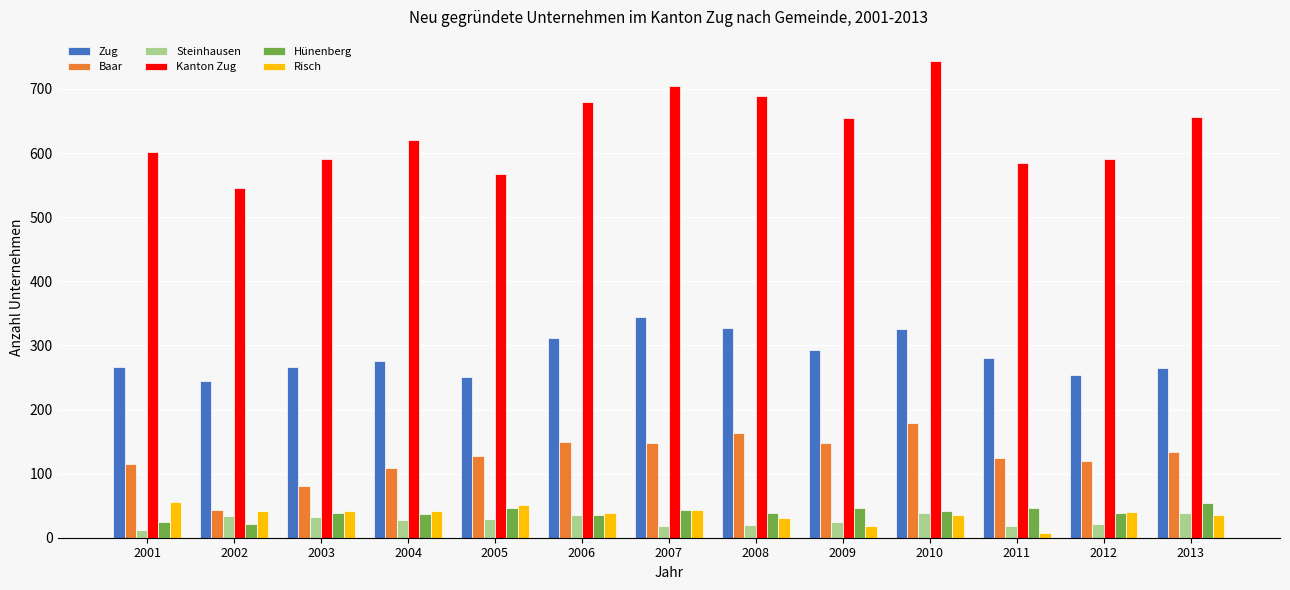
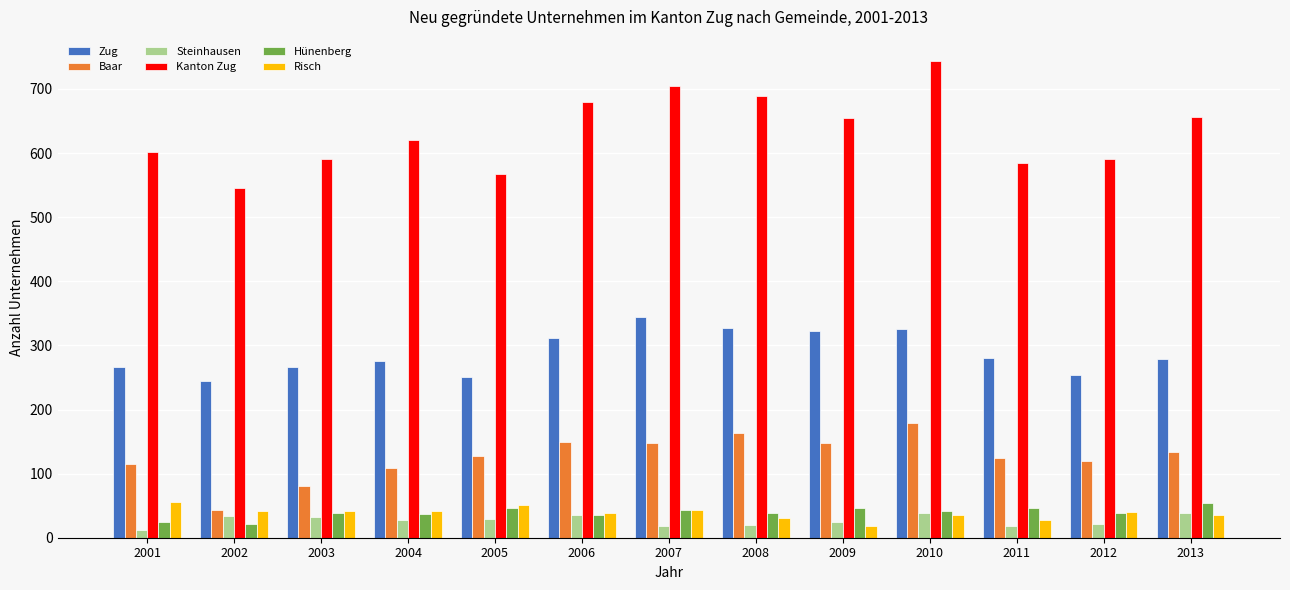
Zug, 2009: 290 -> 320
Risch, 2011: 10 -> 30
Zug, 2013: 260 -> 280
